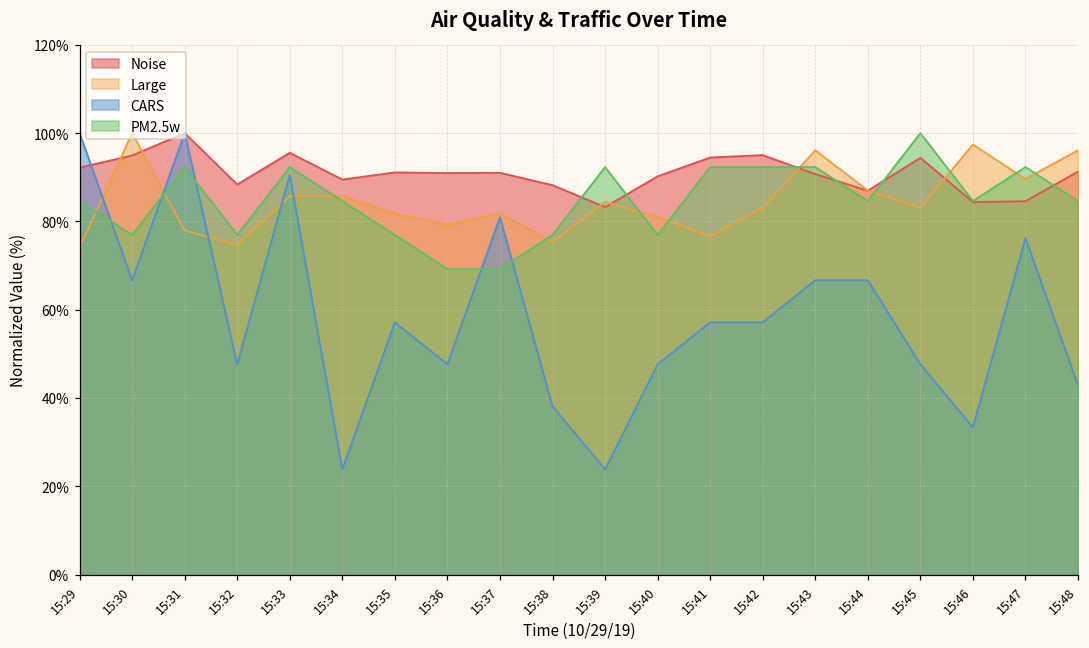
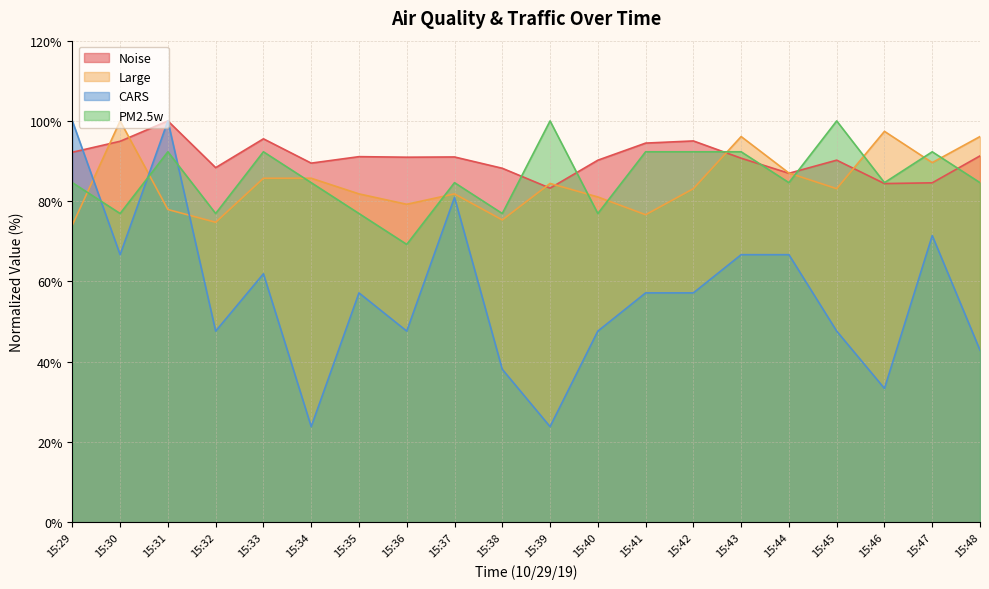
CARS, 15:33: 90% -> 62%
PM2.5w, 15:37: 69% -> 85%
PM2.5w, 15:39: 92% -> 100%
Noise, 15:45: 94% -> 90%
CARS, 15:47: 76% -> 71%
